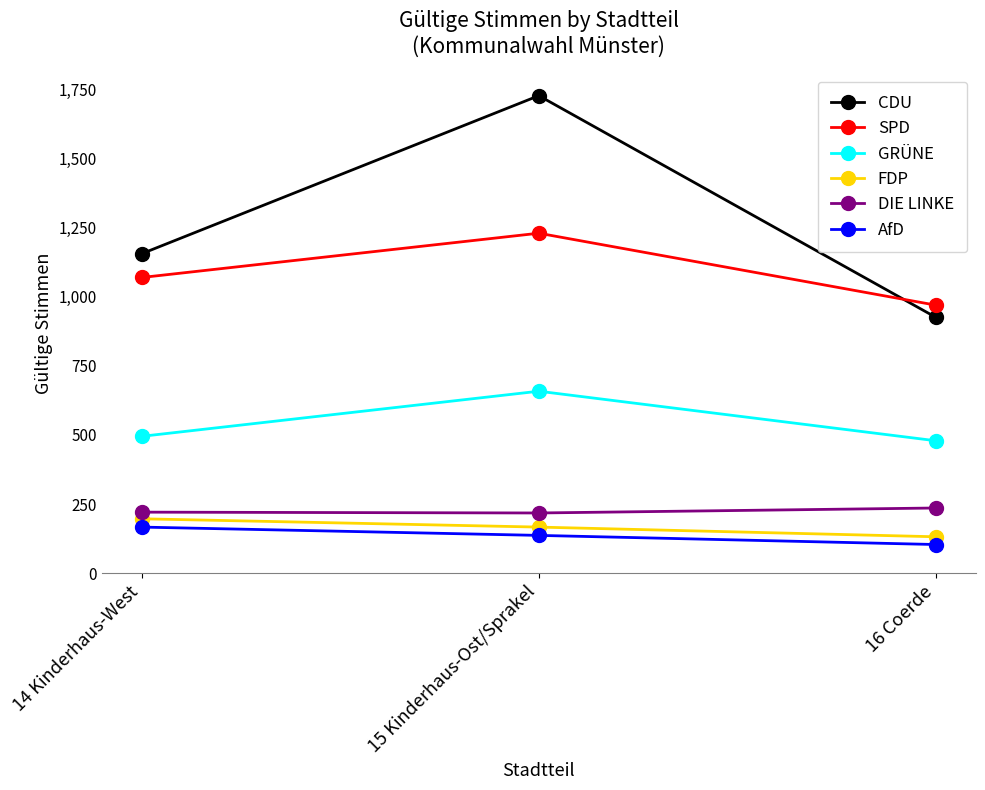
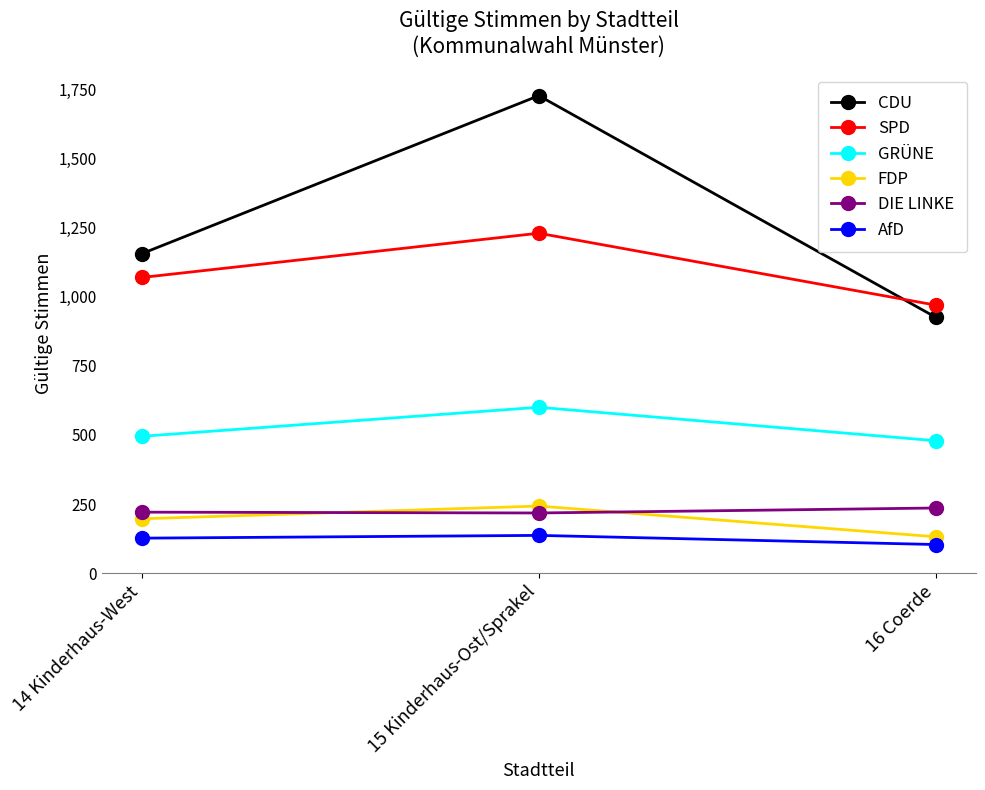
AfD, 14 Kinderhaus-West: 170 -> 130
GRÜNE, 15 Kinderhaus-Ost/Sprakel: 660 -> 600
FDP, 15 Kinderhaus-Ost/Sprakel: 170 -> 240
